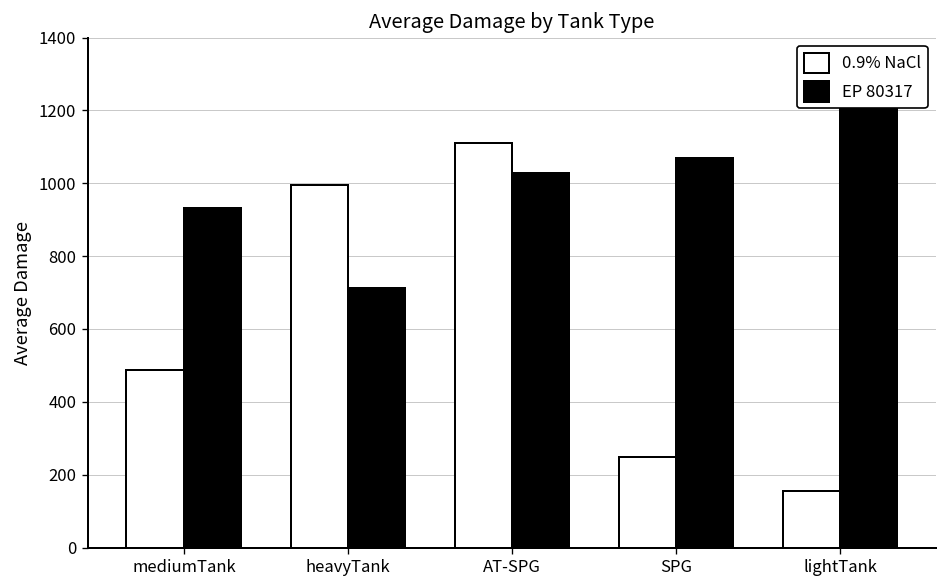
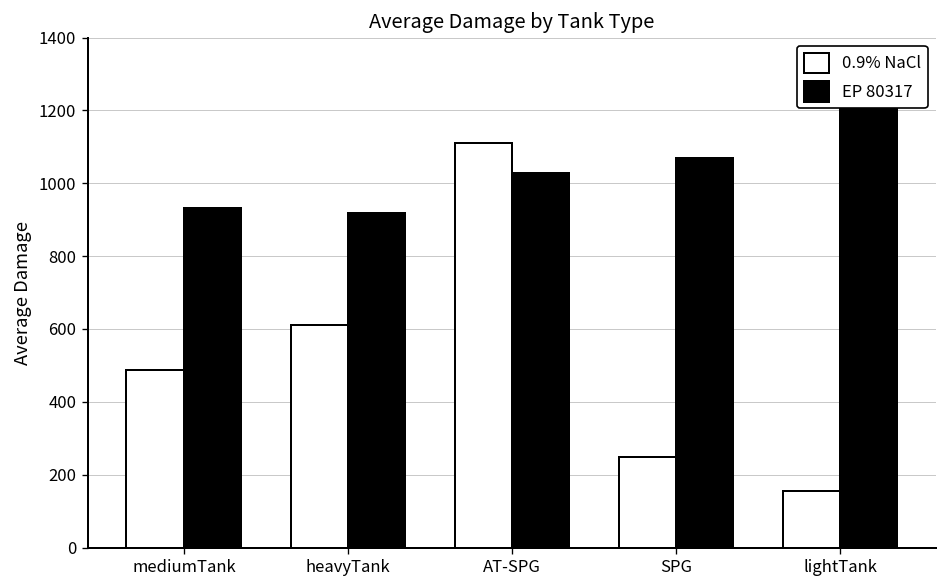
0.9% NaCl, heavyTank: 1000 -> 610
EP 80317, heavyTank: 710 -> 920
